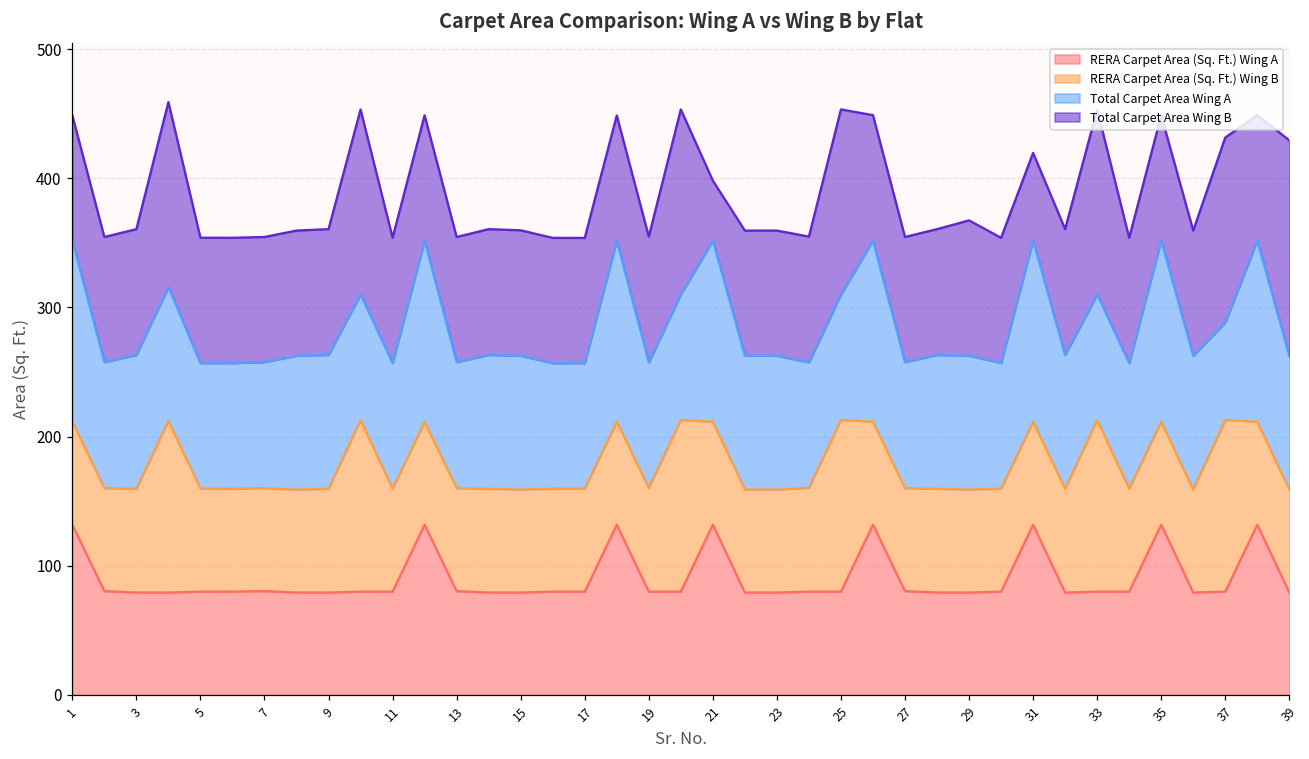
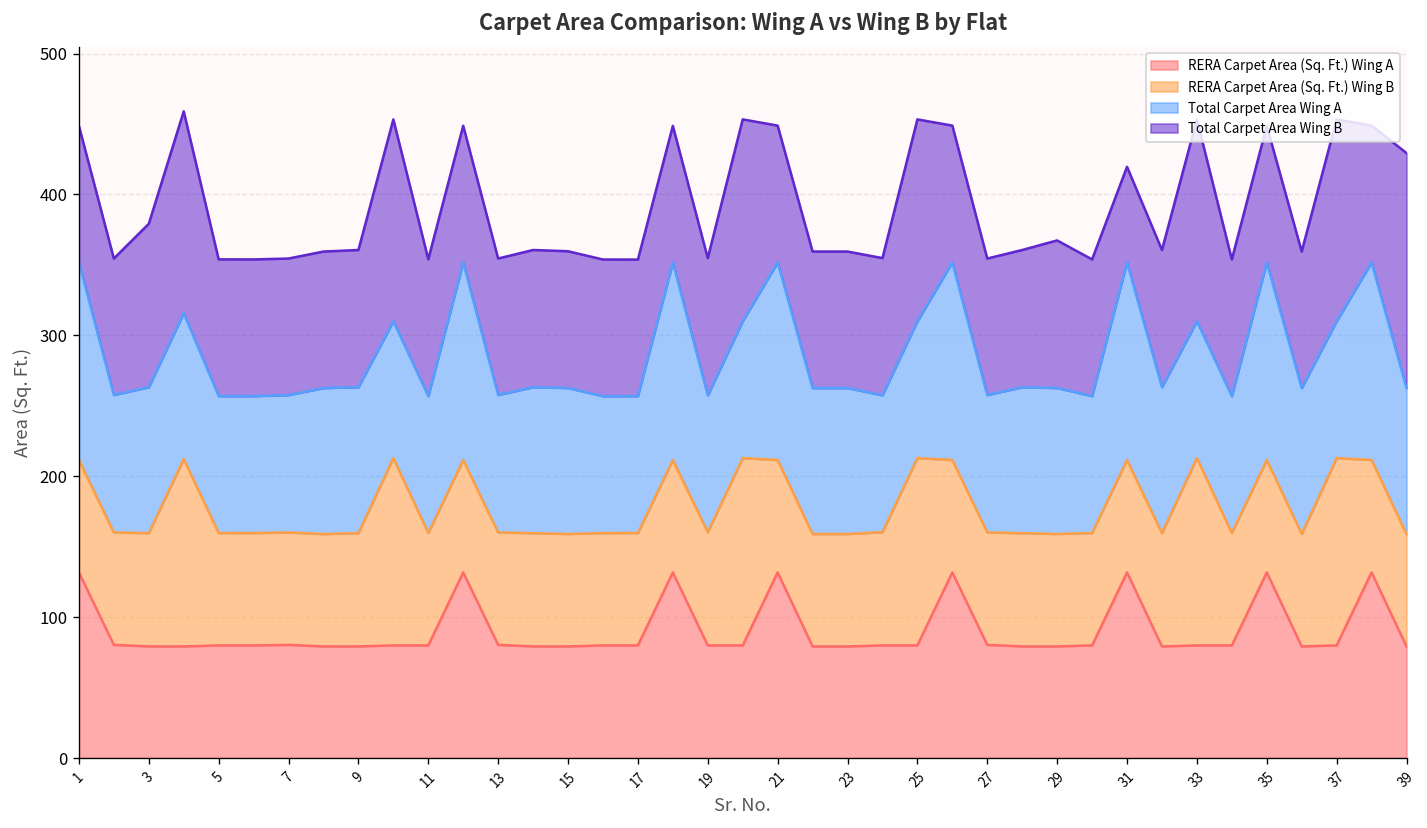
Total Carpet Area Wing B, 3: 97 -> 116
Total Carpet Area Wing B, 21: 46 -> 97
Total Carpet Area Wing A, 37: 75 -> 97
